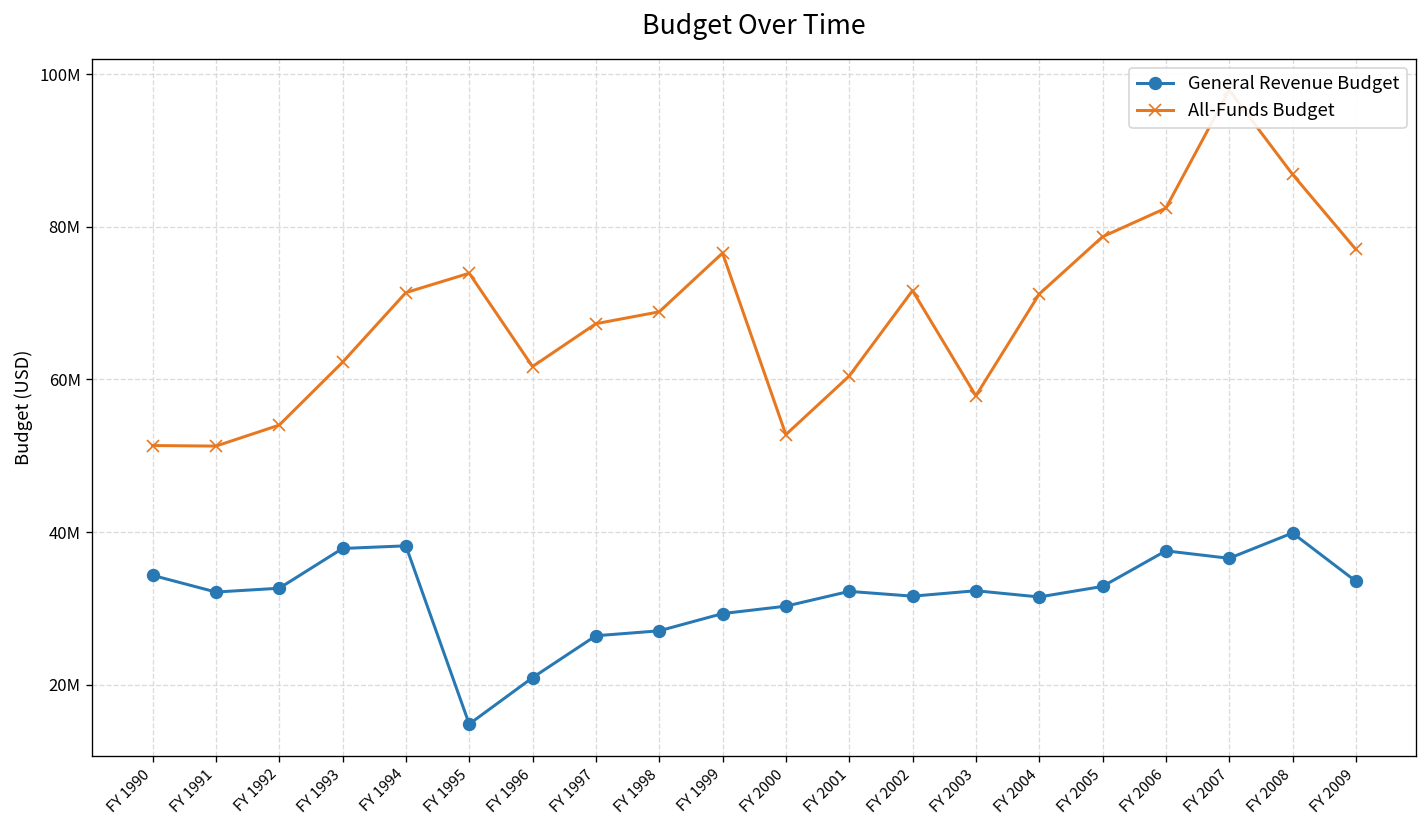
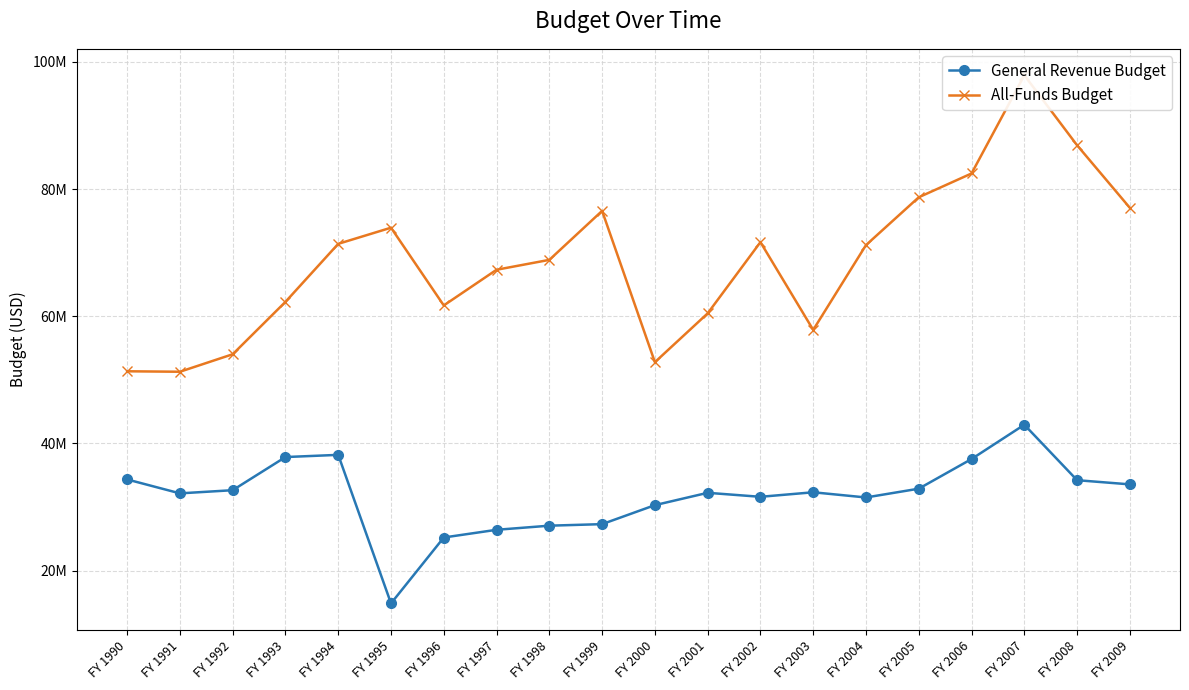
General Revenue Budget, FY 1996: 21000000 -> 25000000
General Revenue Budget, FY 1999: 29000000 -> 27000000
General Revenue Budget, FY 2007: 37000000 -> 43000000
General Revenue Budget, FY 2008: 40000000 -> 34000000
